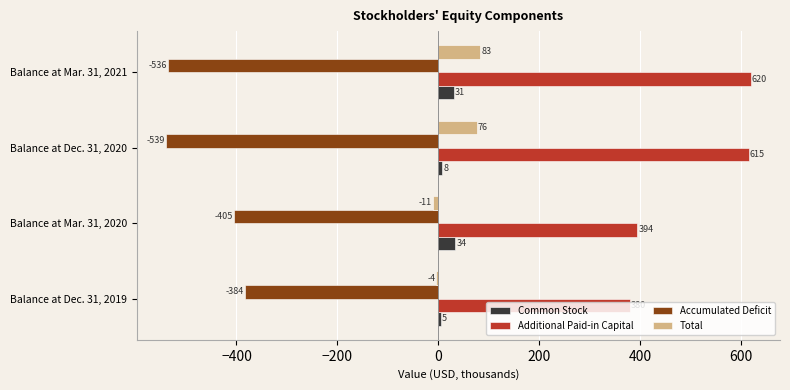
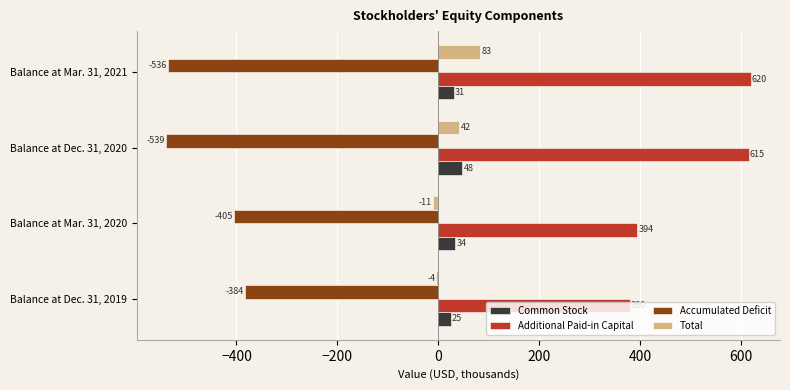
Total, Balance at Dec. 31, 2020: 76 -> 42
Common Stock, Balance at Dec. 31, 2020: 8 -> 48
Common Stock, Balance at Dec. 31, 2019: 5 -> 25
